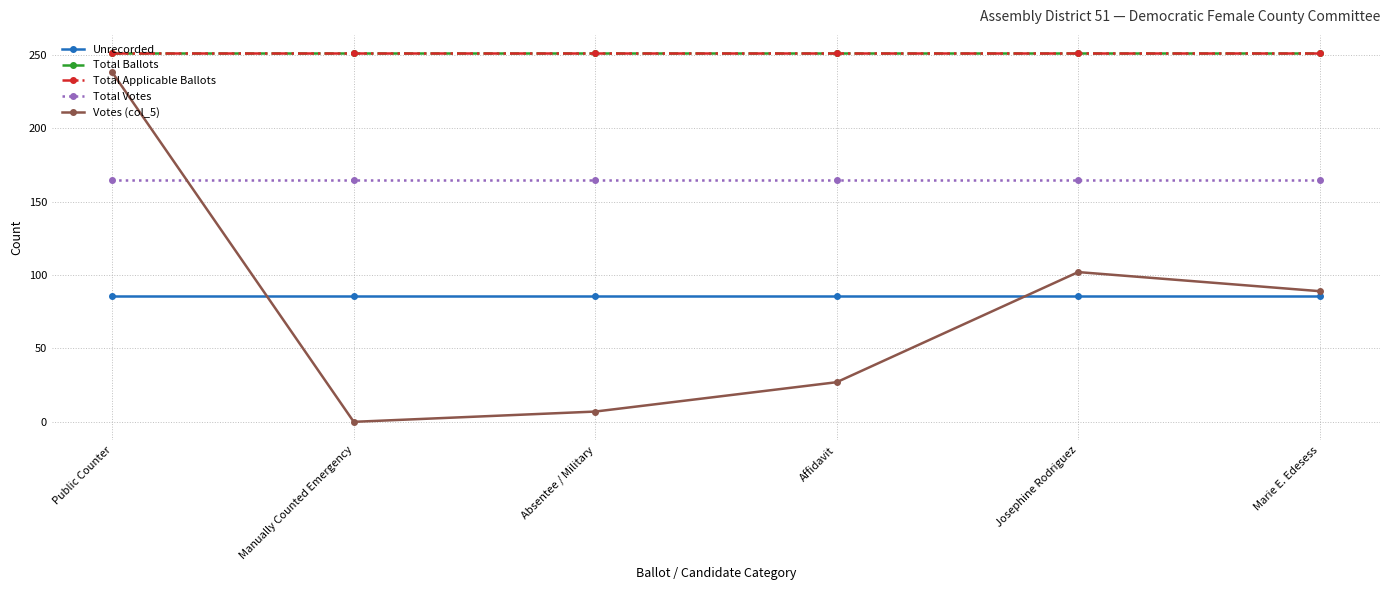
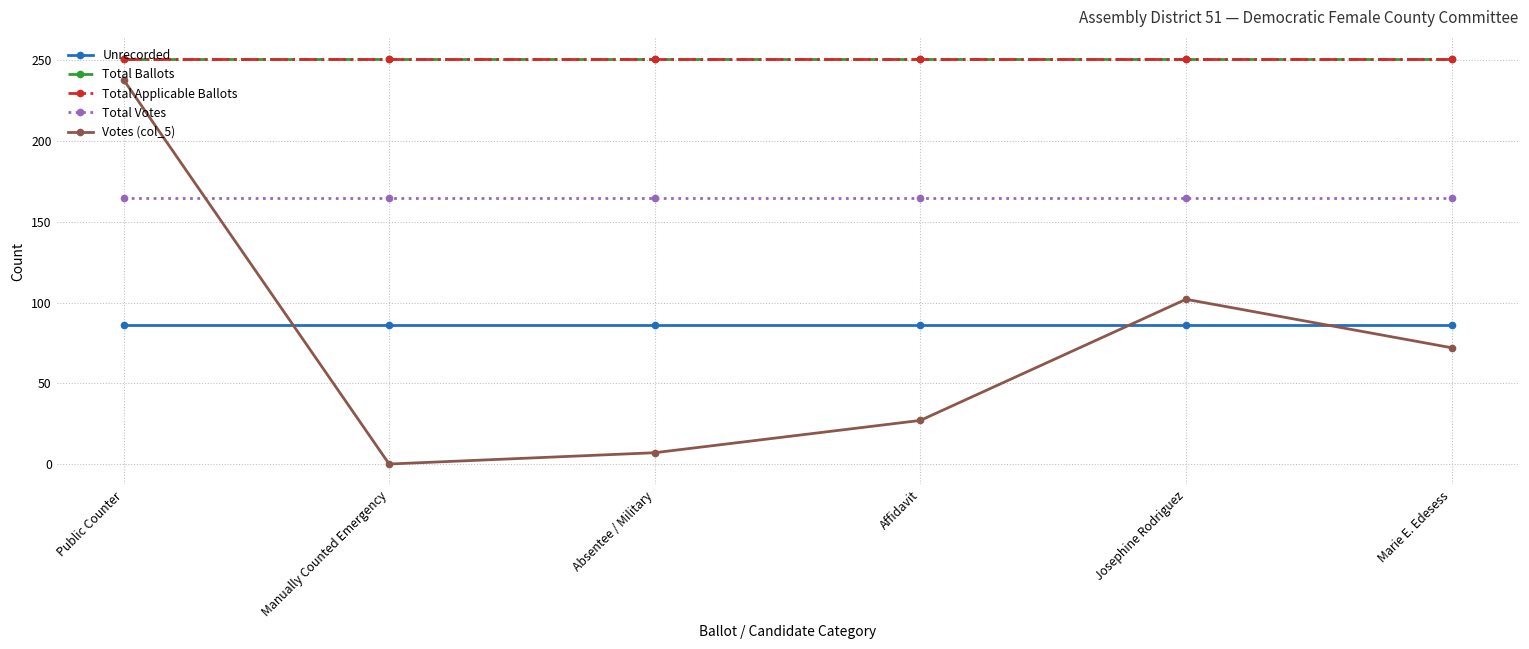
Votes (col_5), Marie E. Edesess: 89 -> 72
